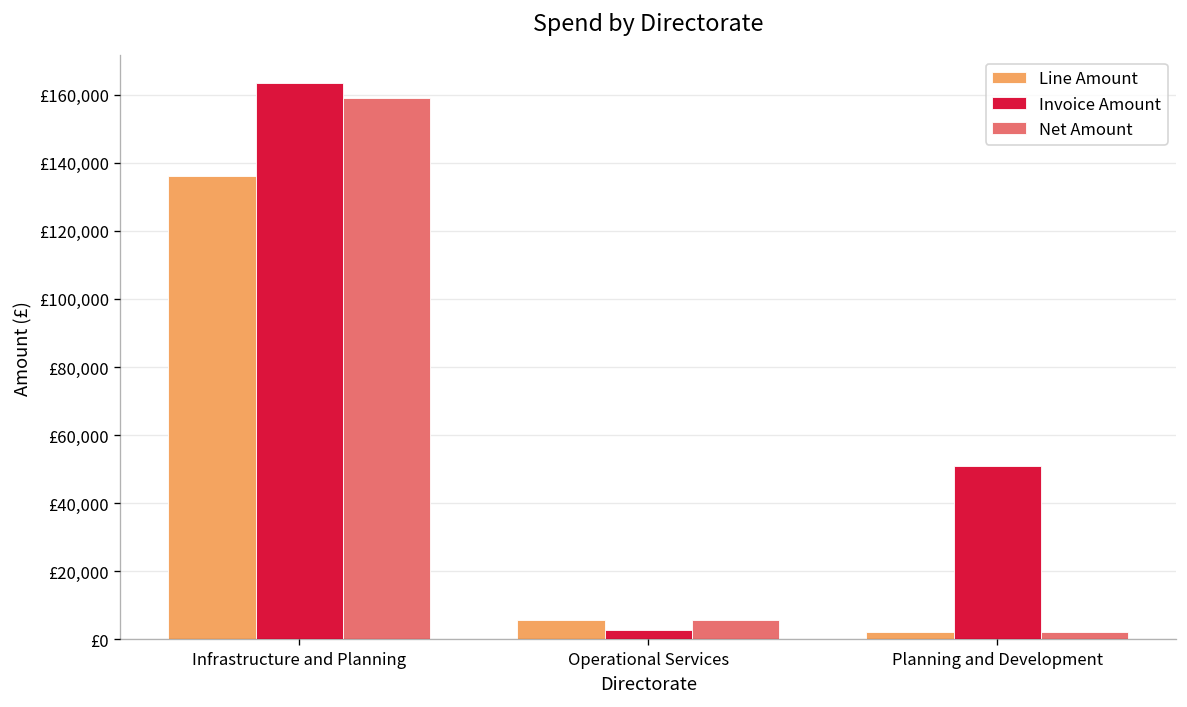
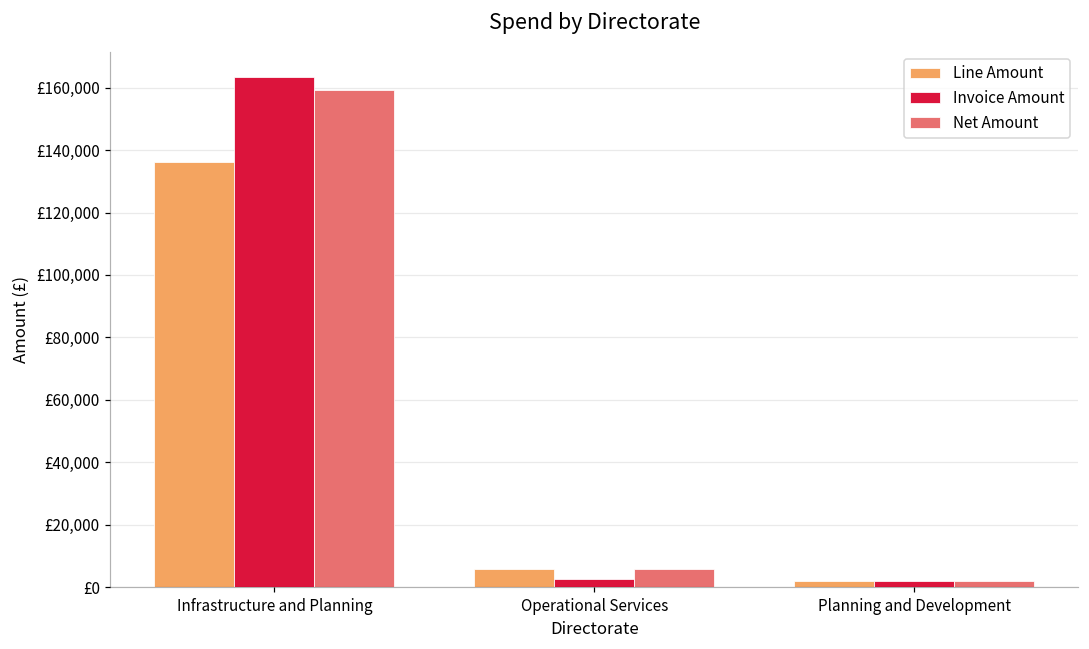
Invoice Amount, Planning and Development: £51,000 -> £2,000
